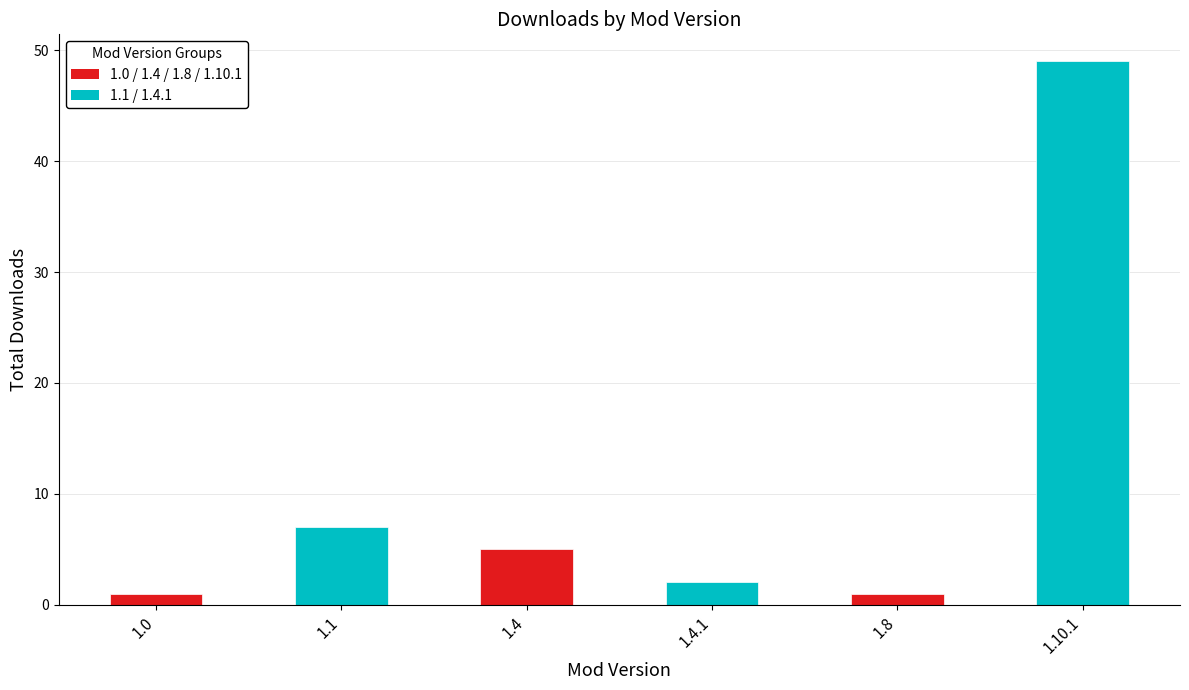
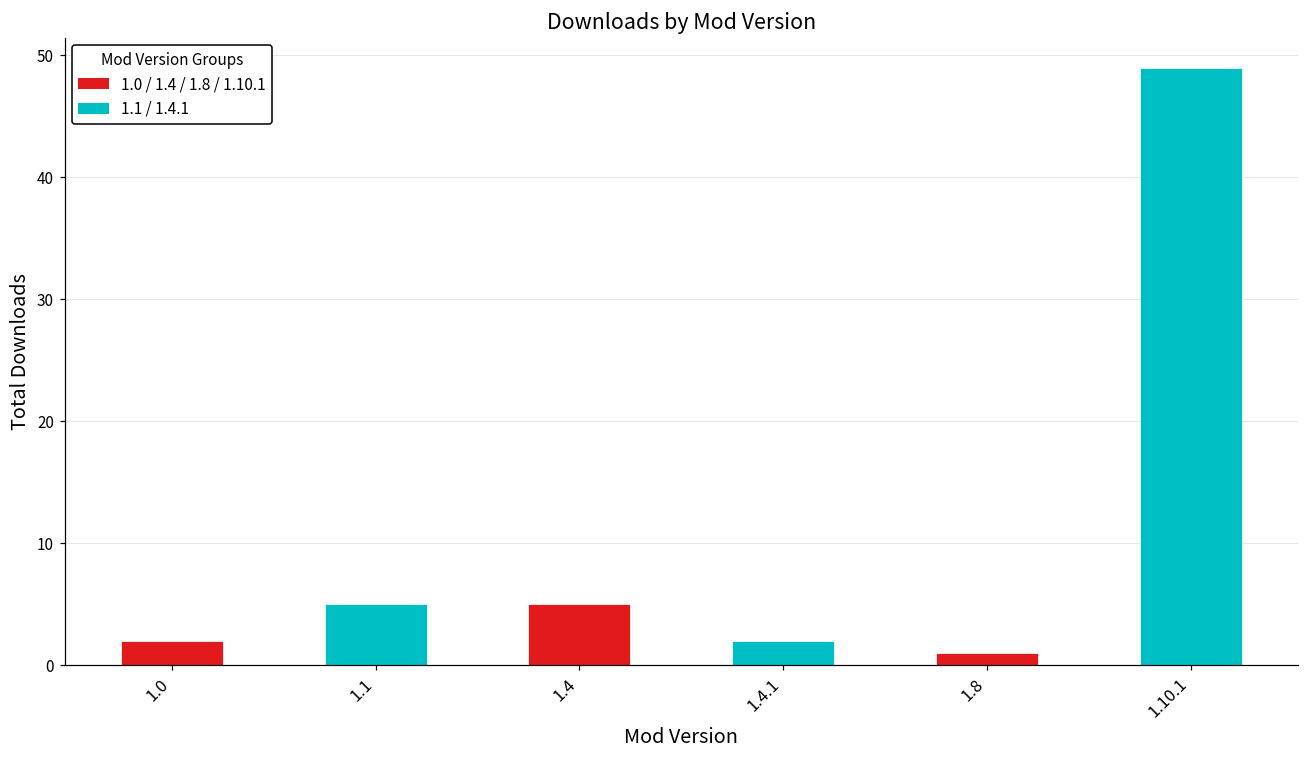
1.0: 1 -> 2
1.1: 7 -> 5
